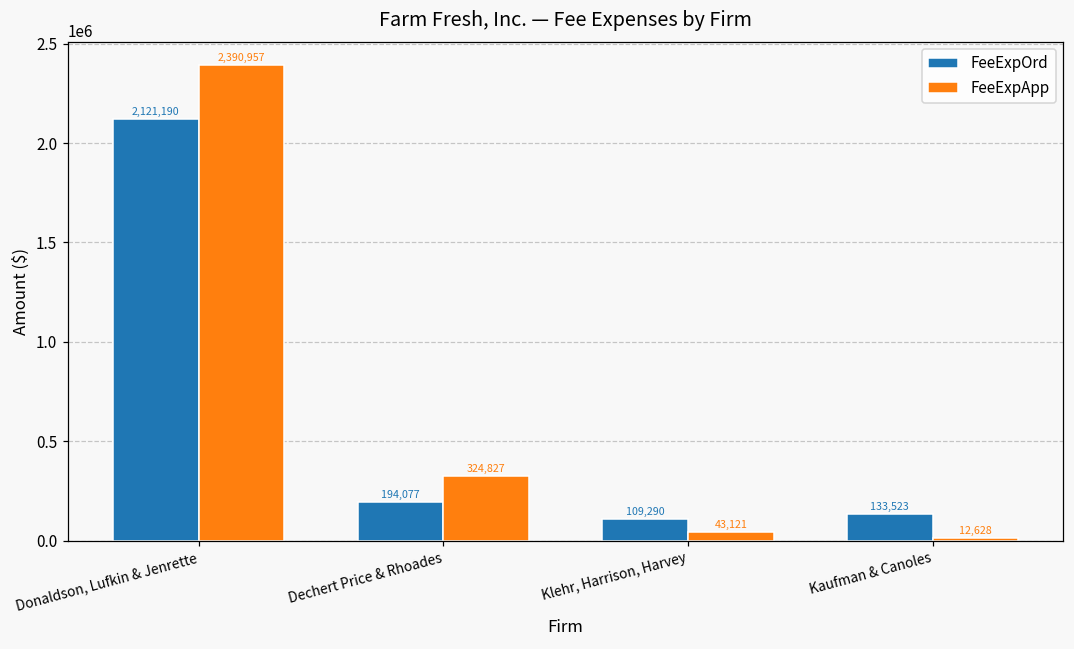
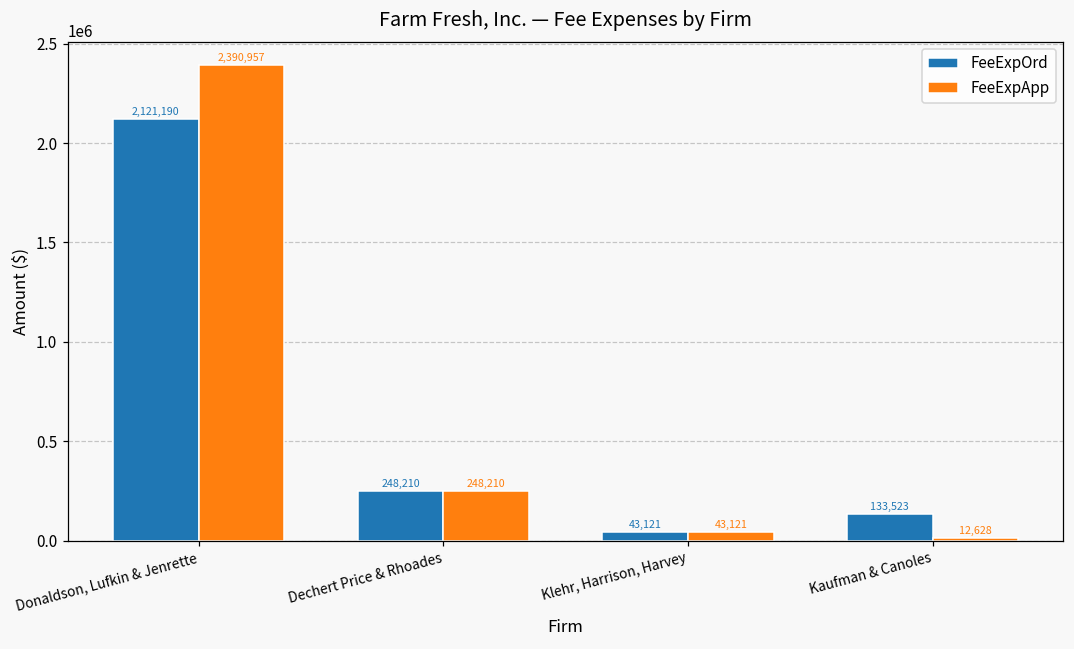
FeeExpOrd, Dechert Price & Rhoades: 194,077 -> 248,210
FeeExpApp, Dechert Price & Rhoades: 324,827 -> 248,210
FeeExpOrd, Klehr, Harrison, Harvey: 109,290 -> 43,121
